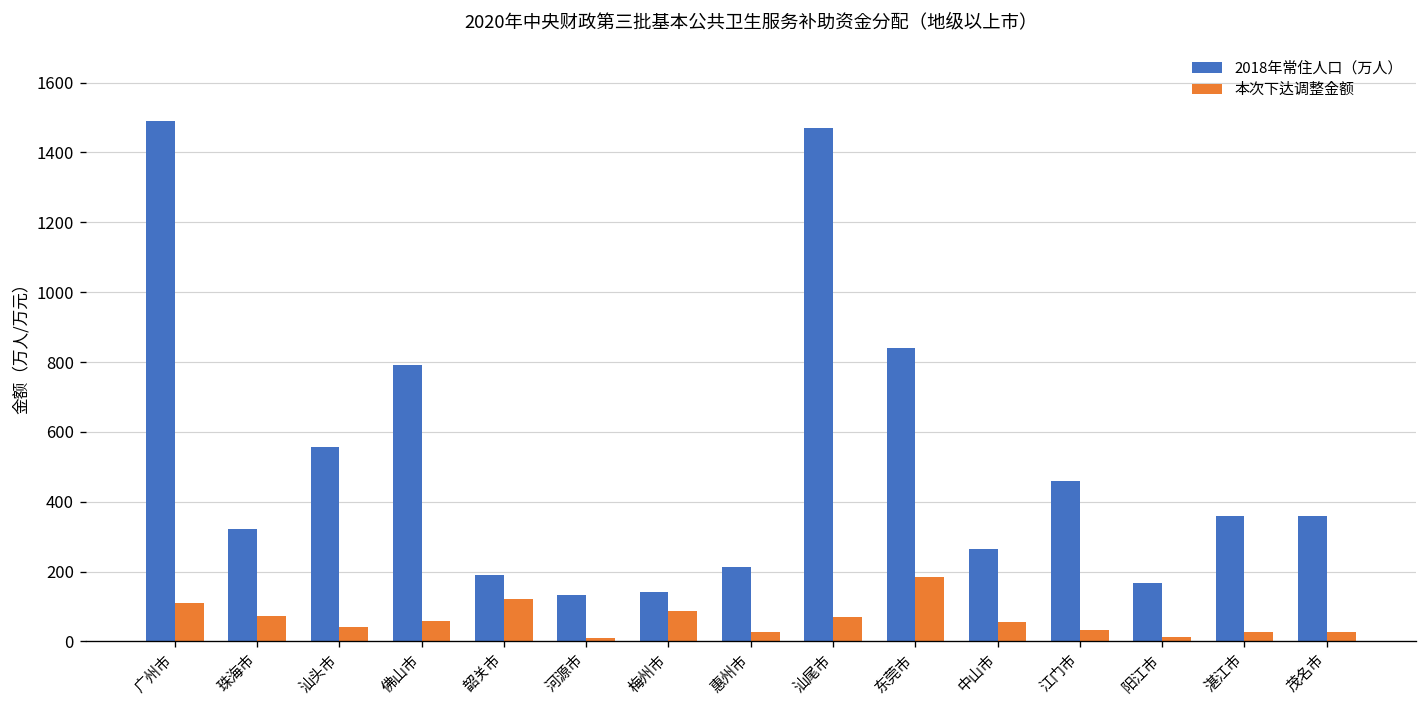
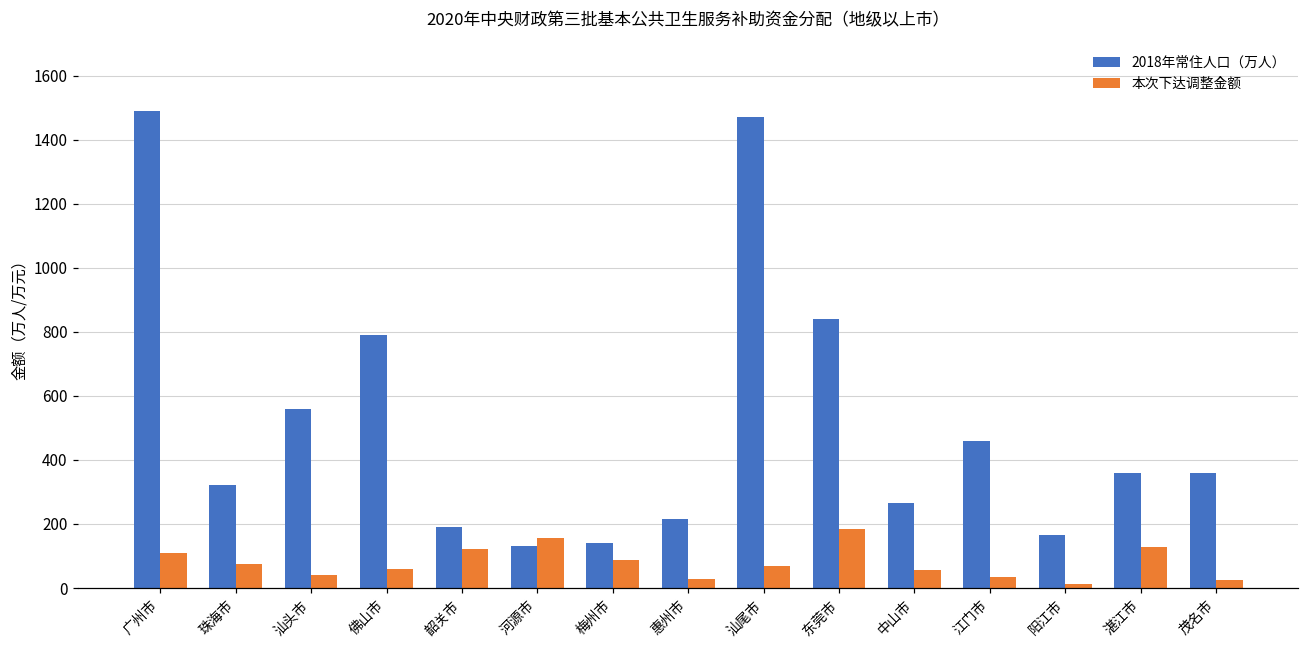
本次下达调整金额, 河源市: 10 -> 160
本次下达调整金额, 湛江市: 30 -> 130
